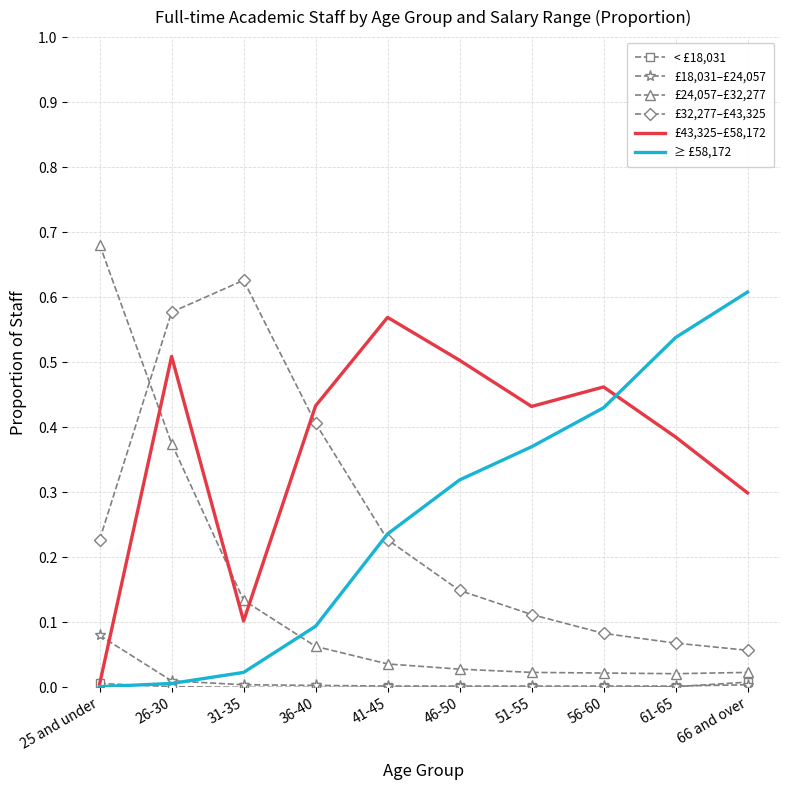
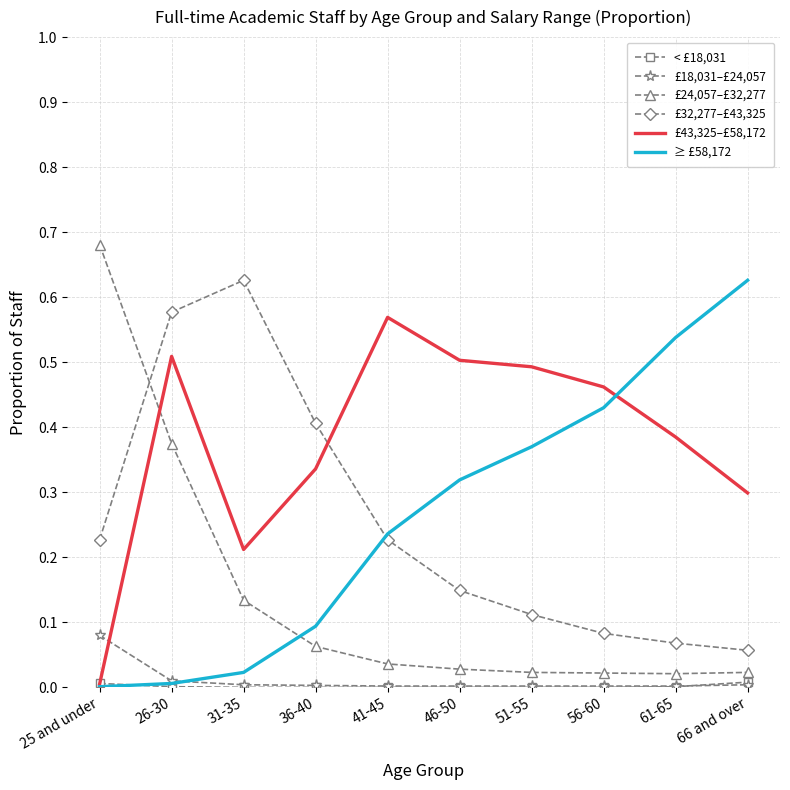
£43,325–£58,172, 31-35: 0.10 -> 0.21
£43,325–£58,172, 36-40: 0.43 -> 0.34
£43,325–£58,172, 51-55: 0.43 -> 0.49
≥ £58,172, 66 and over: 0.61 -> 0.63
